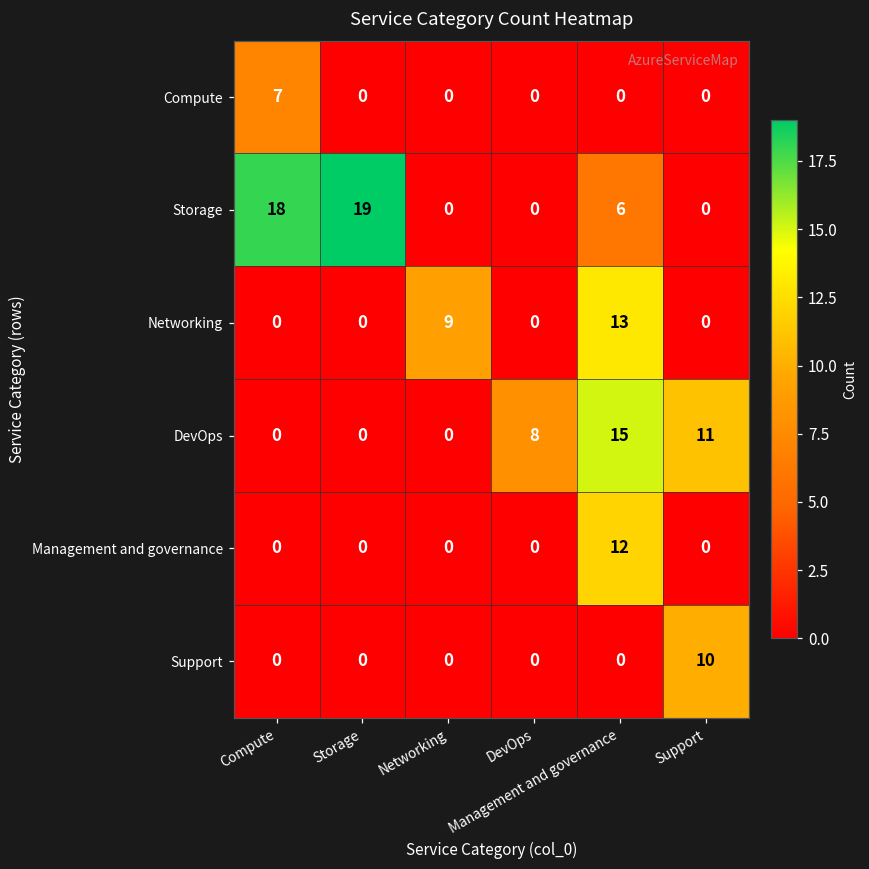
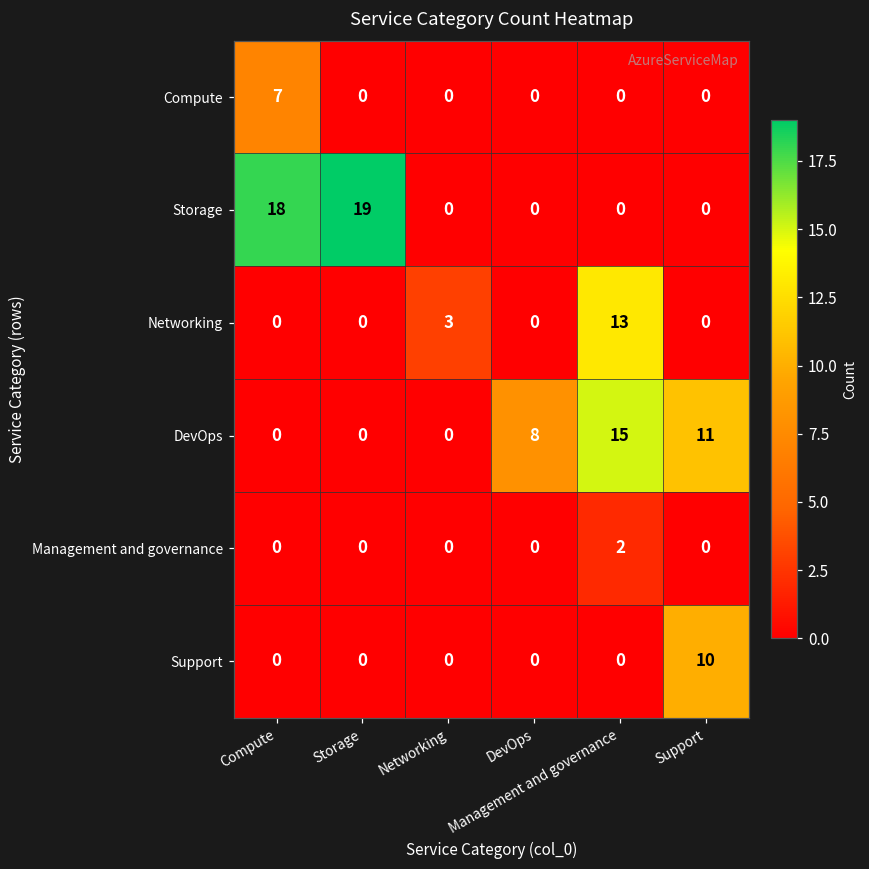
Storage, Management and governance: 6 -> 0
Networking, Networking: 9 -> 3
Management and governance, Management and governance: 12 -> 2
